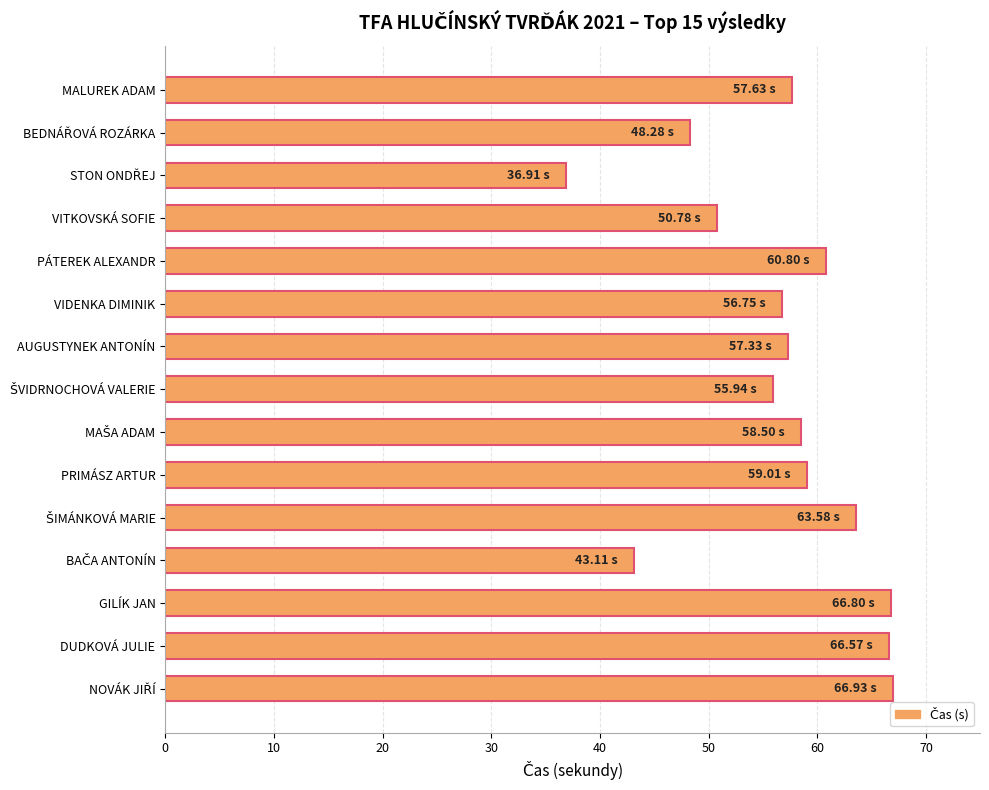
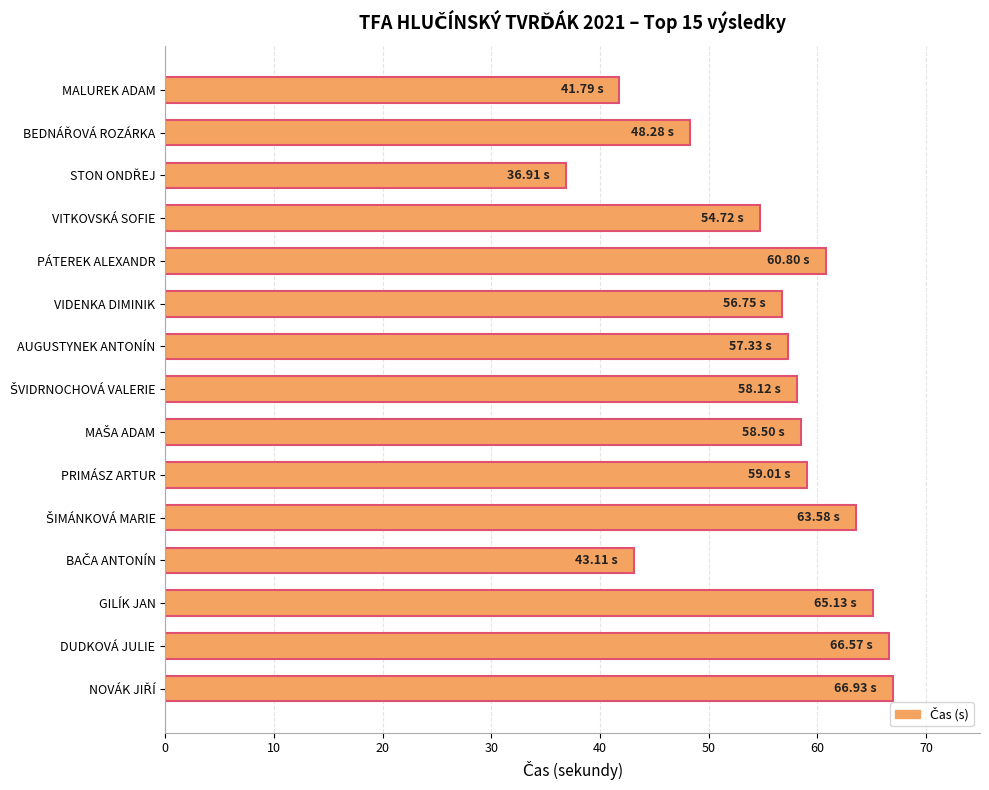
MALUREK ADAM: 57.63 -> 41.79
VITKOVSKÁ SOFIE: 50.78 -> 54.72
ŠVIDRNOCHOVÁ VALERIE: 55.94 -> 58.12
GILÍK JAN: 66.80 -> 65.13
